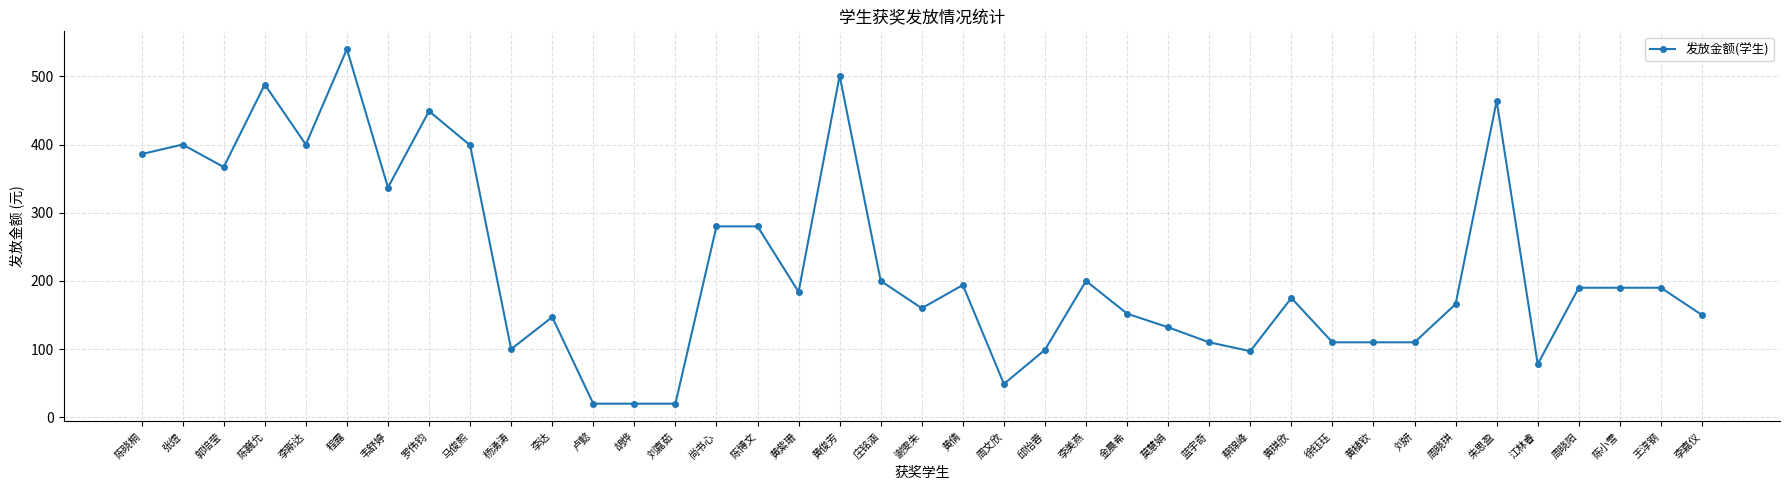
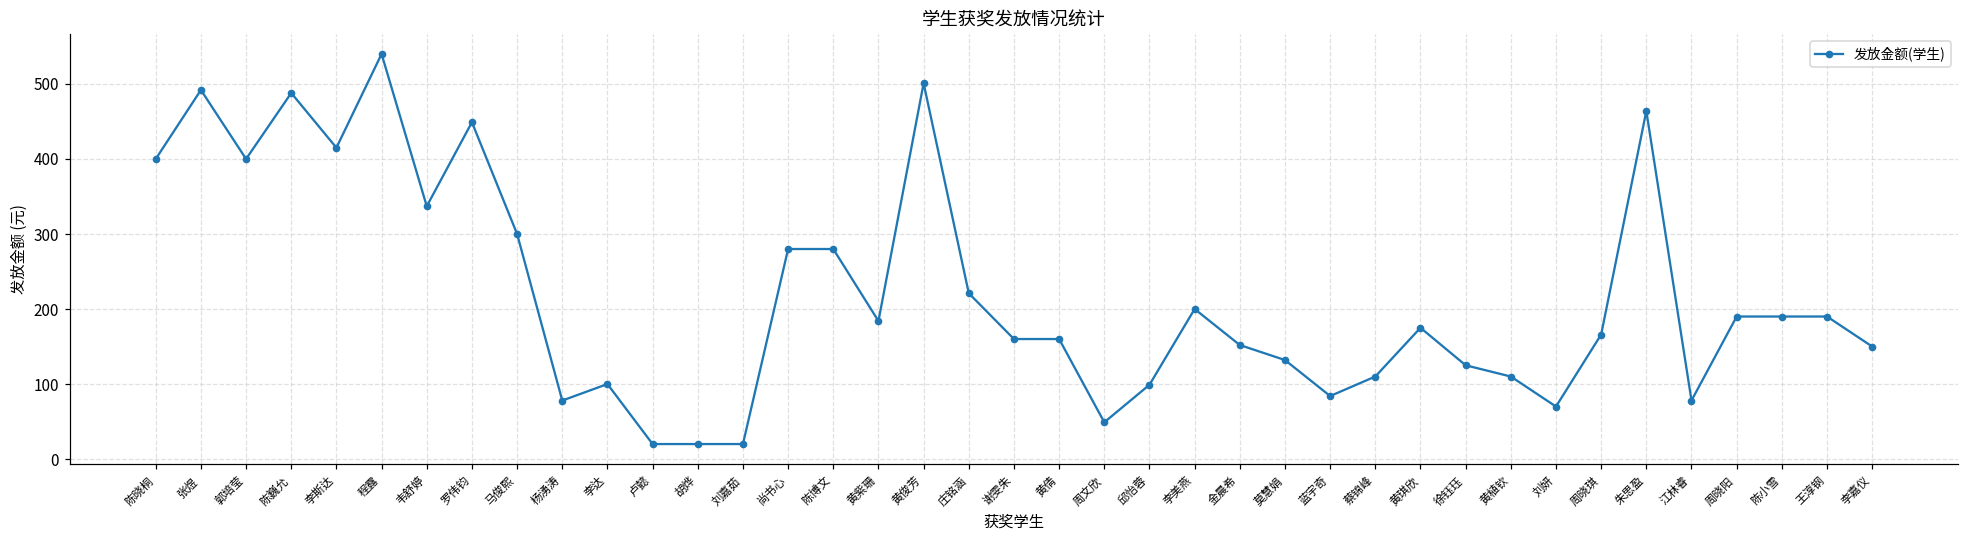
陈晓桐: 390 -> 400
张煜: 400 -> 490
郭培莹: 370 -> 400
李斯达: 400 -> 420
马俊熙: 400 -> 300
杨湧涛: 100 -> 80
李达: 150 -> 100
庄铭涵: 200 -> 220
黄倩: 190 -> 160
蓝宇奇: 110 -> 80
蔡锦峰: 100 -> 110
徐钰珏: 110 -> 130
刘妍: 110 -> 70
